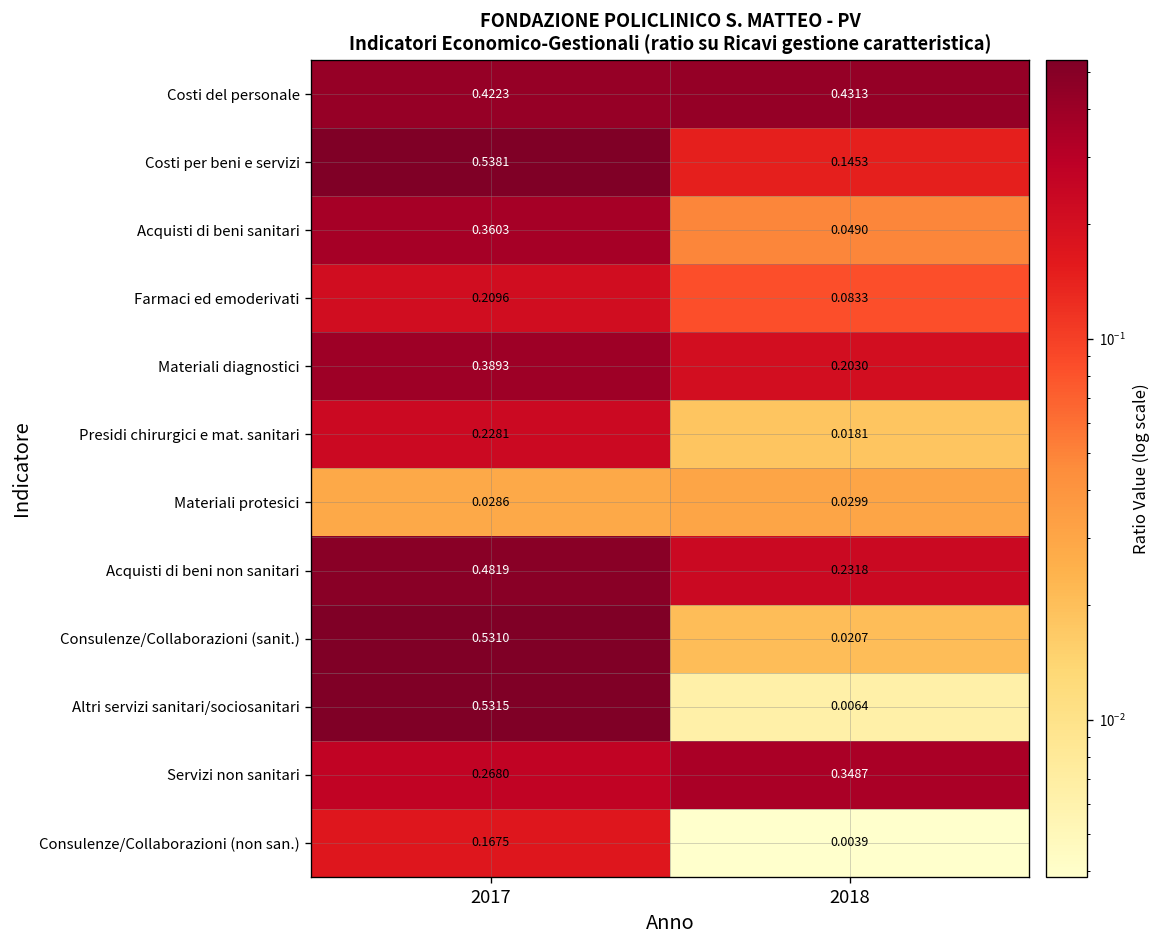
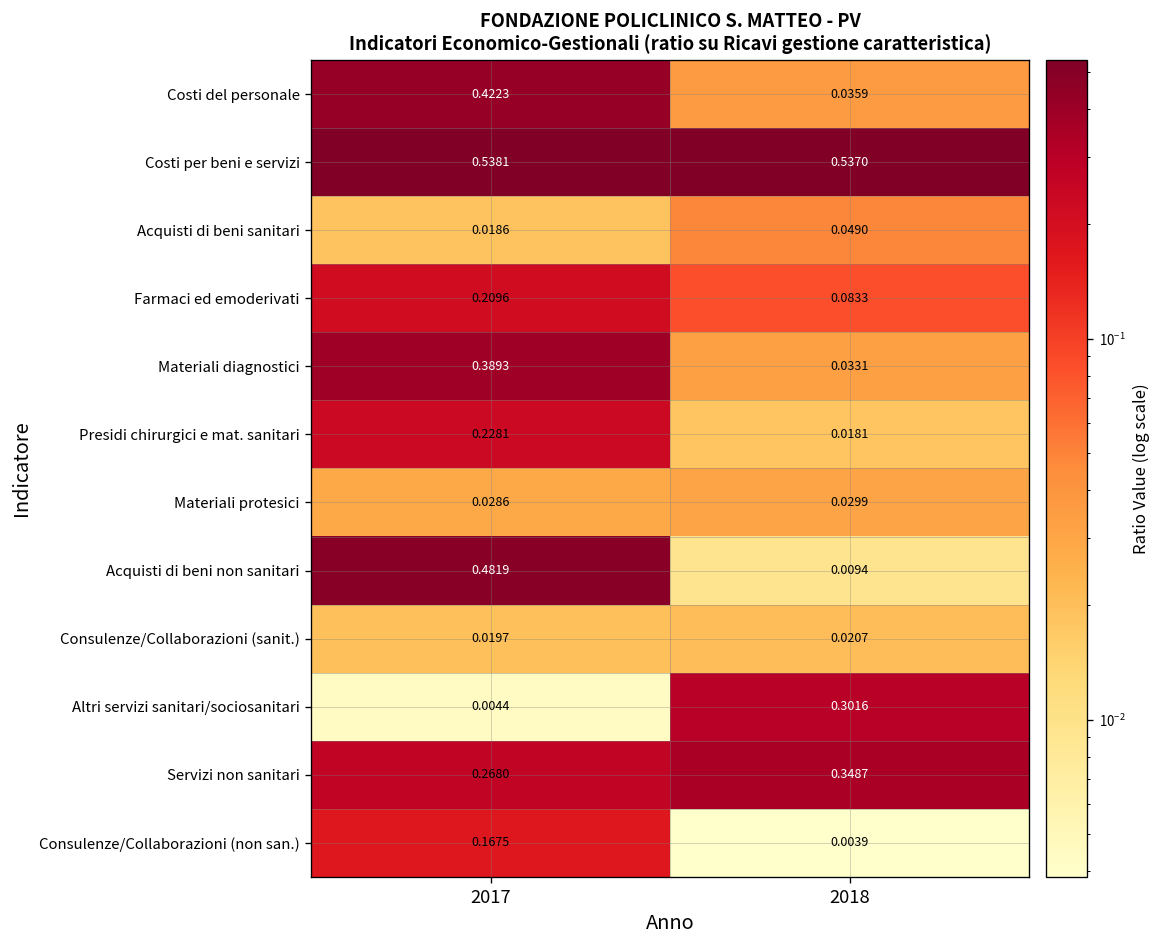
Costi del personale, 2018: 0.4313 -> 0.0359
Costi per beni e servizi, 2018: 0.1453 -> 0.5370
Acquisti di beni sanitari, 2017: 0.3603 -> 0.0186
Materiali diagnostici, 2018: 0.2030 -> 0.0331
Acquisti di beni non sanitari, 2018: 0.2318 -> 0.0094
Consulenze/Collaborazioni (sanit.), 2017: 0.5310 -> 0.0197
Altri servizi sanitari/sociosanitari, 2017: 0.5315 -> 0.0044
Altri servizi sanitari/sociosanitari, 2018: 0.0064 -> 0.3016
